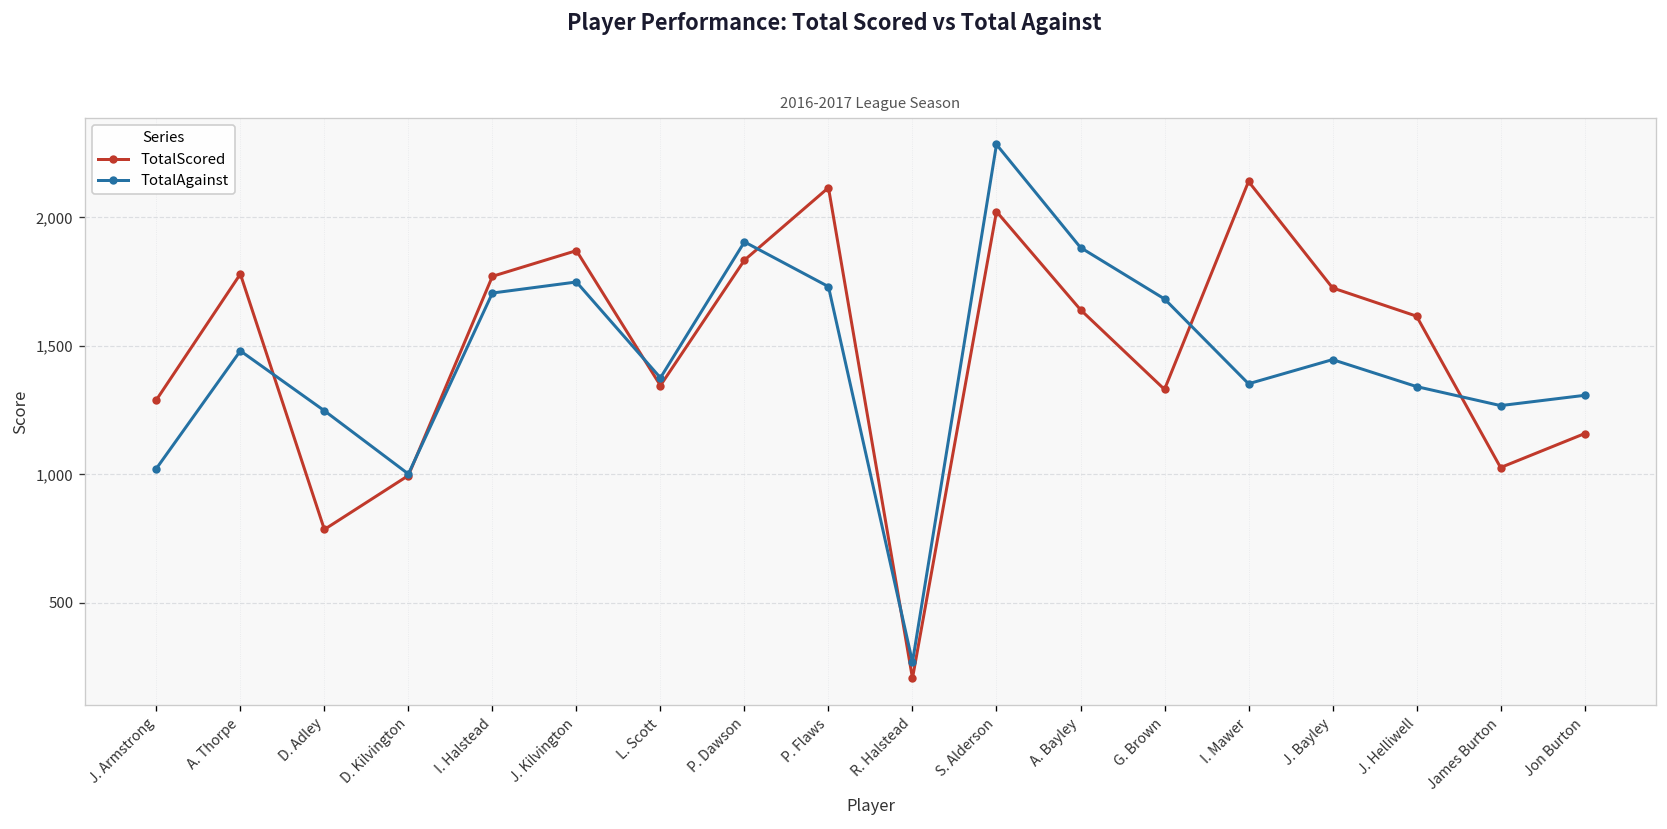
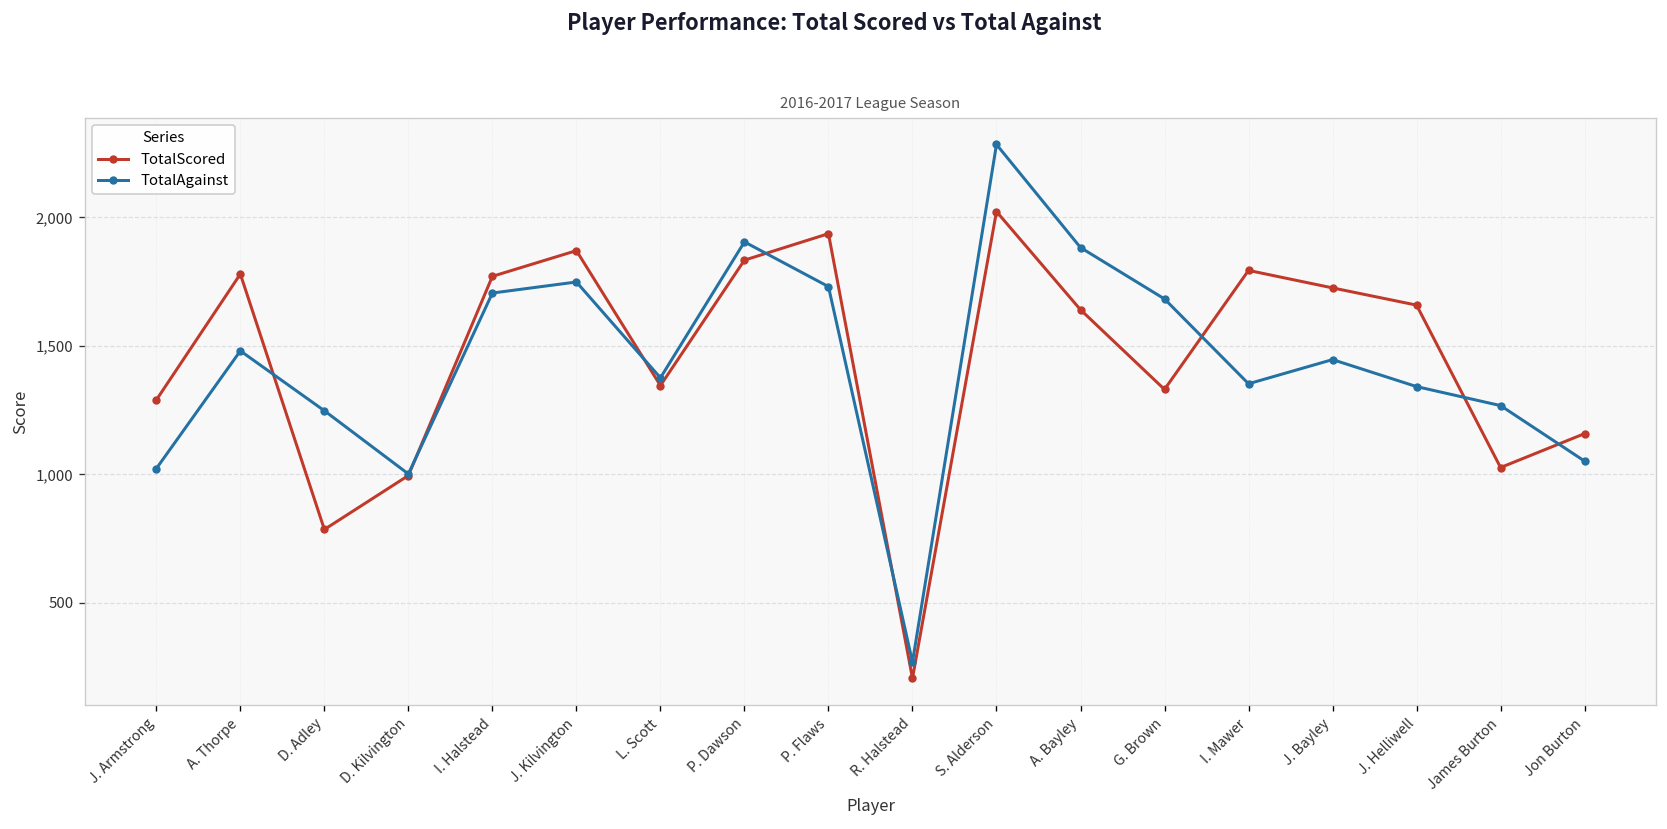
TotalScored, P. Flaws: 2,120 -> 1,940
TotalScored, I. Mawer: 2,140 -> 1,790
TotalScored, J. Helliwell: 1,620 -> 1,660
TotalAgainst, Jon Burton: 1,310 -> 1,050
